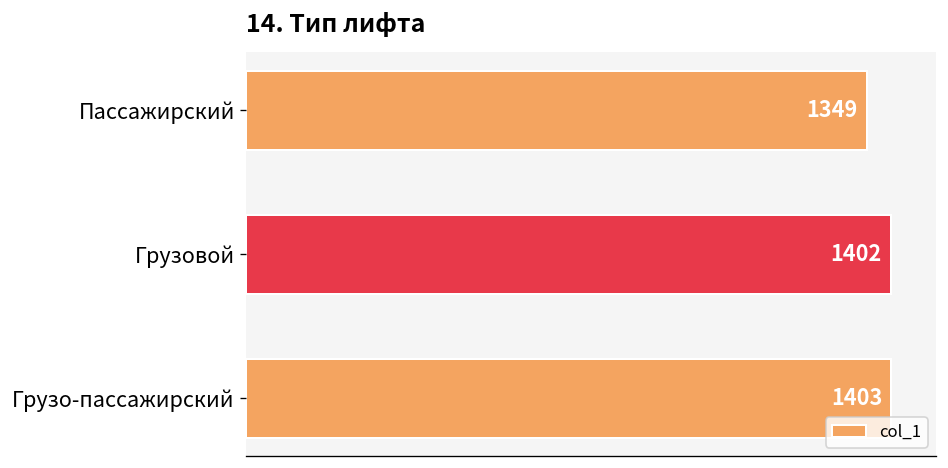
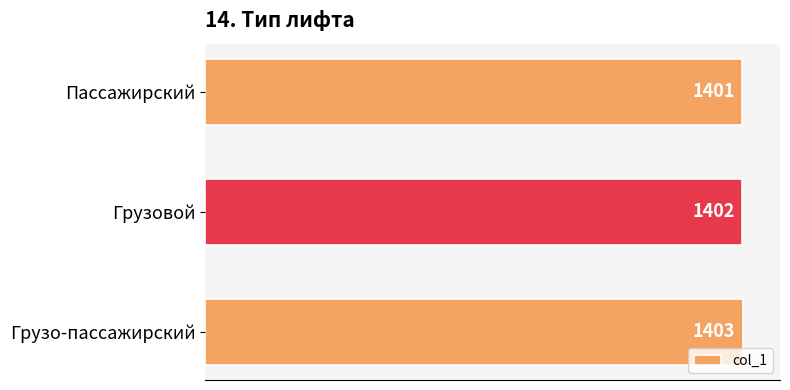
Пассажирский: 1349 -> 1401
